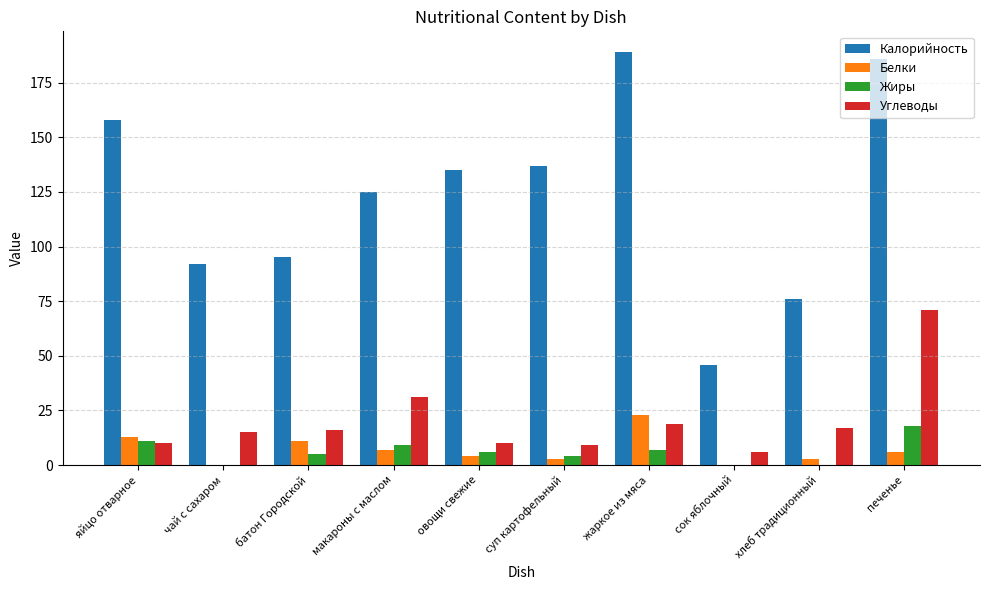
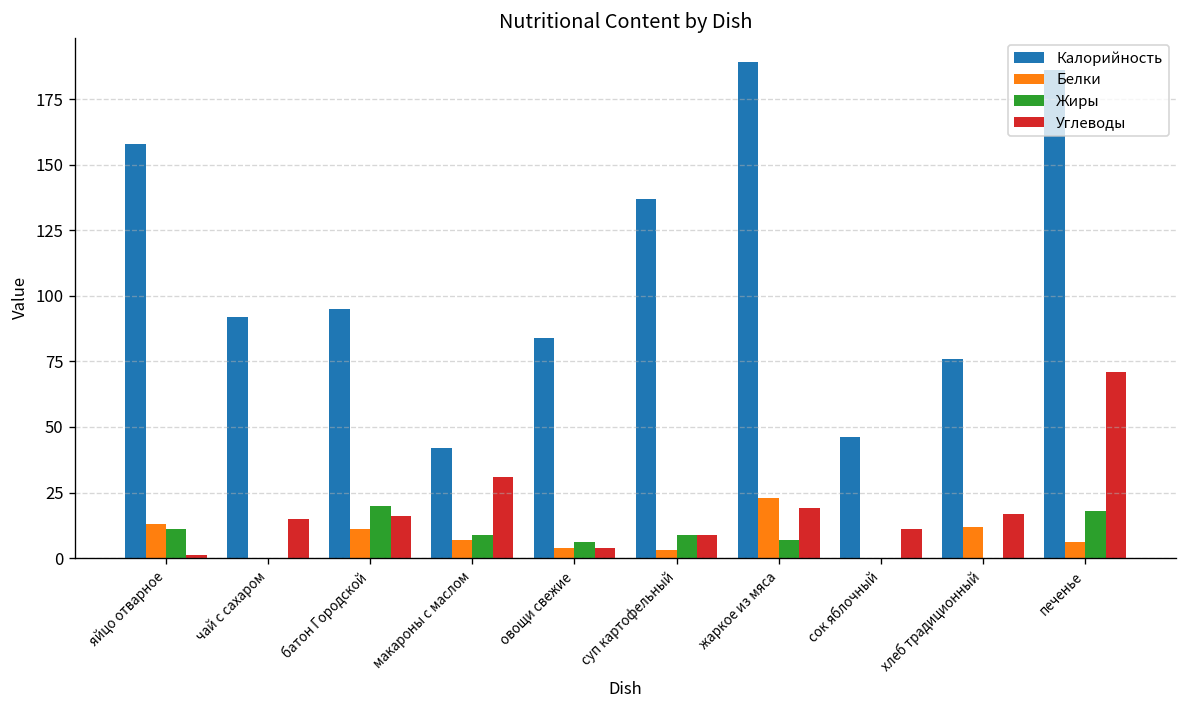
Углеводы, яйцо отварное: 10 -> 1
Жиры, батон Городской: 5 -> 20
Калорийность, макароны с маслом: 125 -> 42
Калорийность, овощи свежие: 135 -> 84
Углеводы, овощи свежие: 10 -> 4
Жиры, суп картофельный: 4 -> 9
Углеводы, сок яблочный: 6 -> 11
Белки, хлеб традиционный: 3 -> 12
